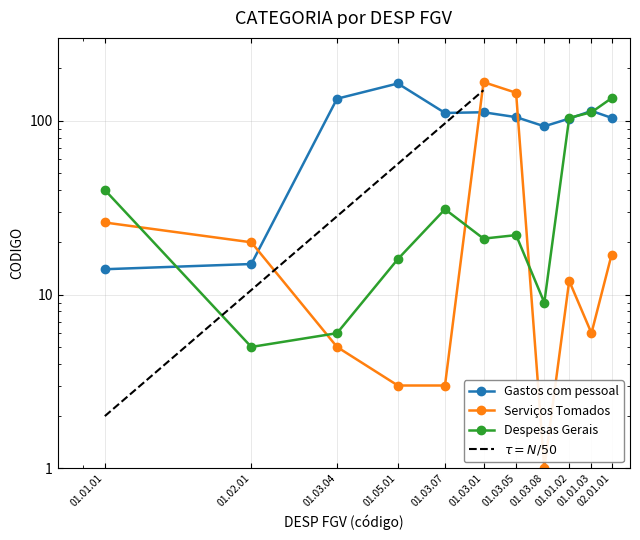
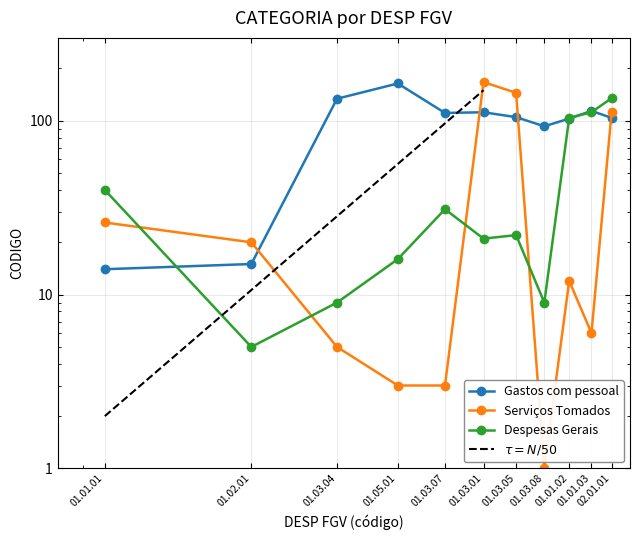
Despesas Gerais, 01.03.04: 6 -> 9
Serviços Tomados, 02.01.01: 17 -> 110
